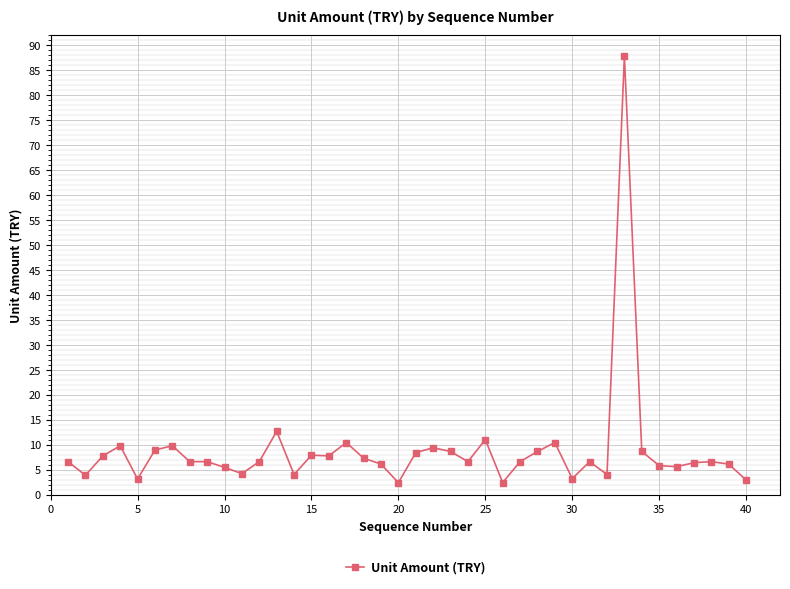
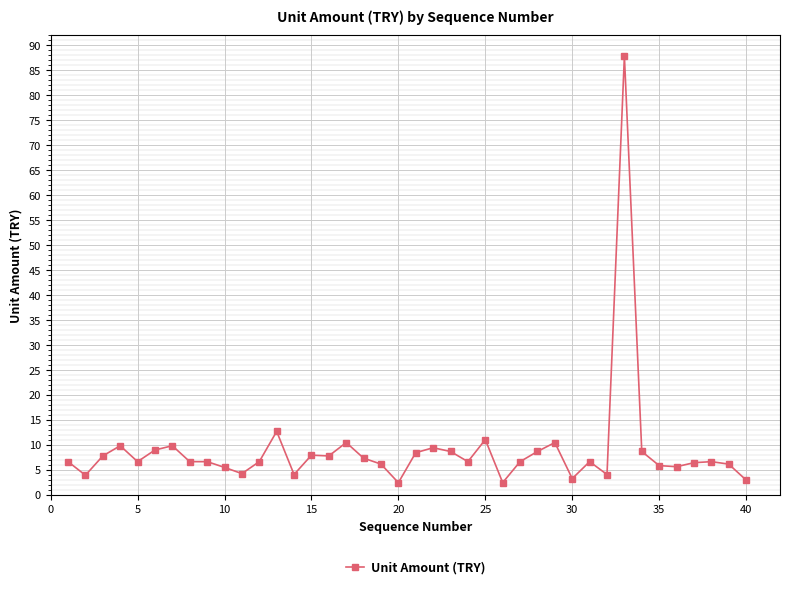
5: 3 -> 7
